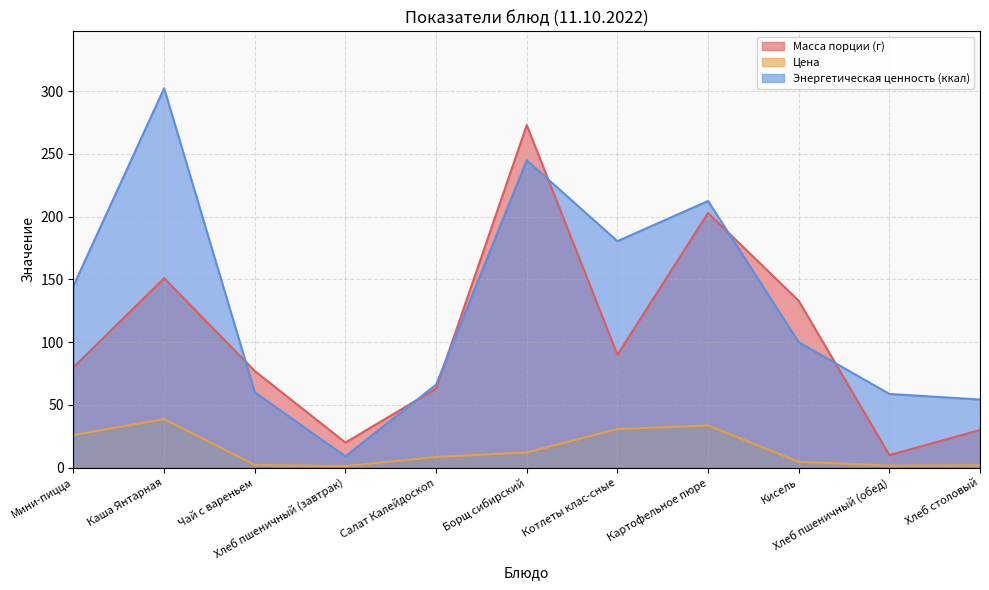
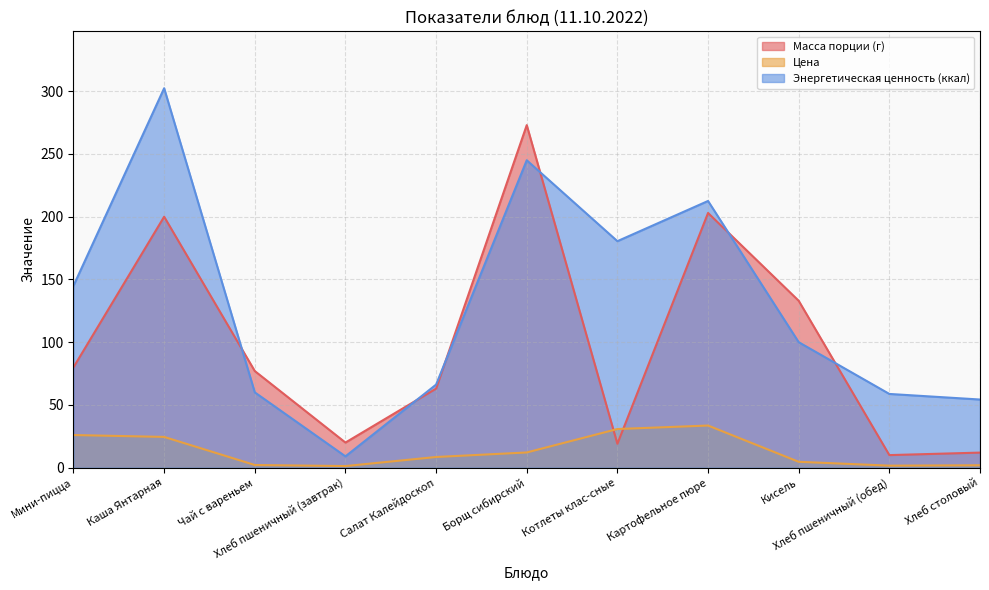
Масса порции (г), Каша Янтарная: 151 -> 200
Цена, Каша Янтарная: 39 -> 25
Масса порции (г), Котлеты клас-сные: 90 -> 19
Масса порции (г), Хлеб столовый: 30 -> 12
